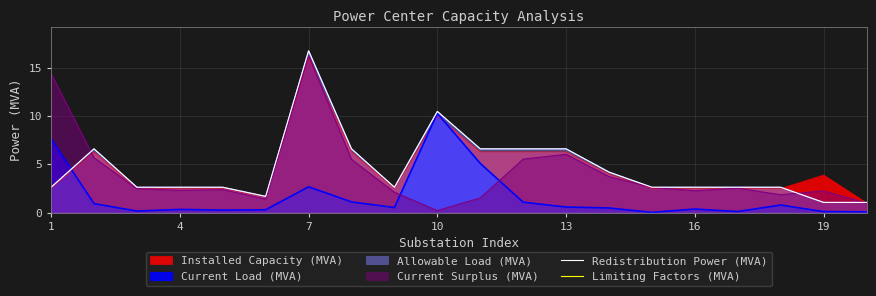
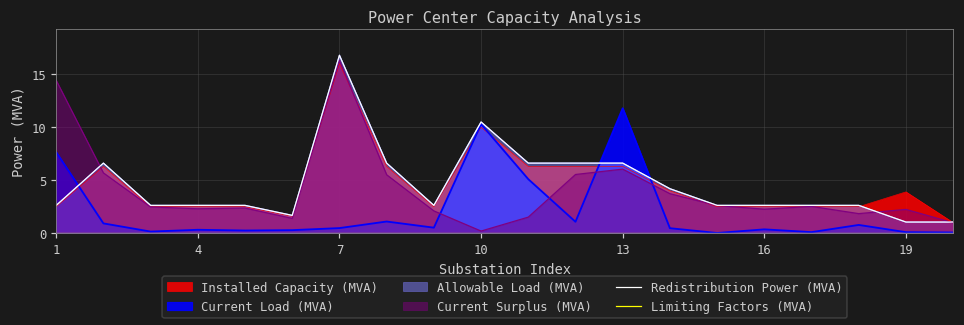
Current Load (MVA), 7: 3 -> 0
Current Load (MVA), 13: 1 -> 12
